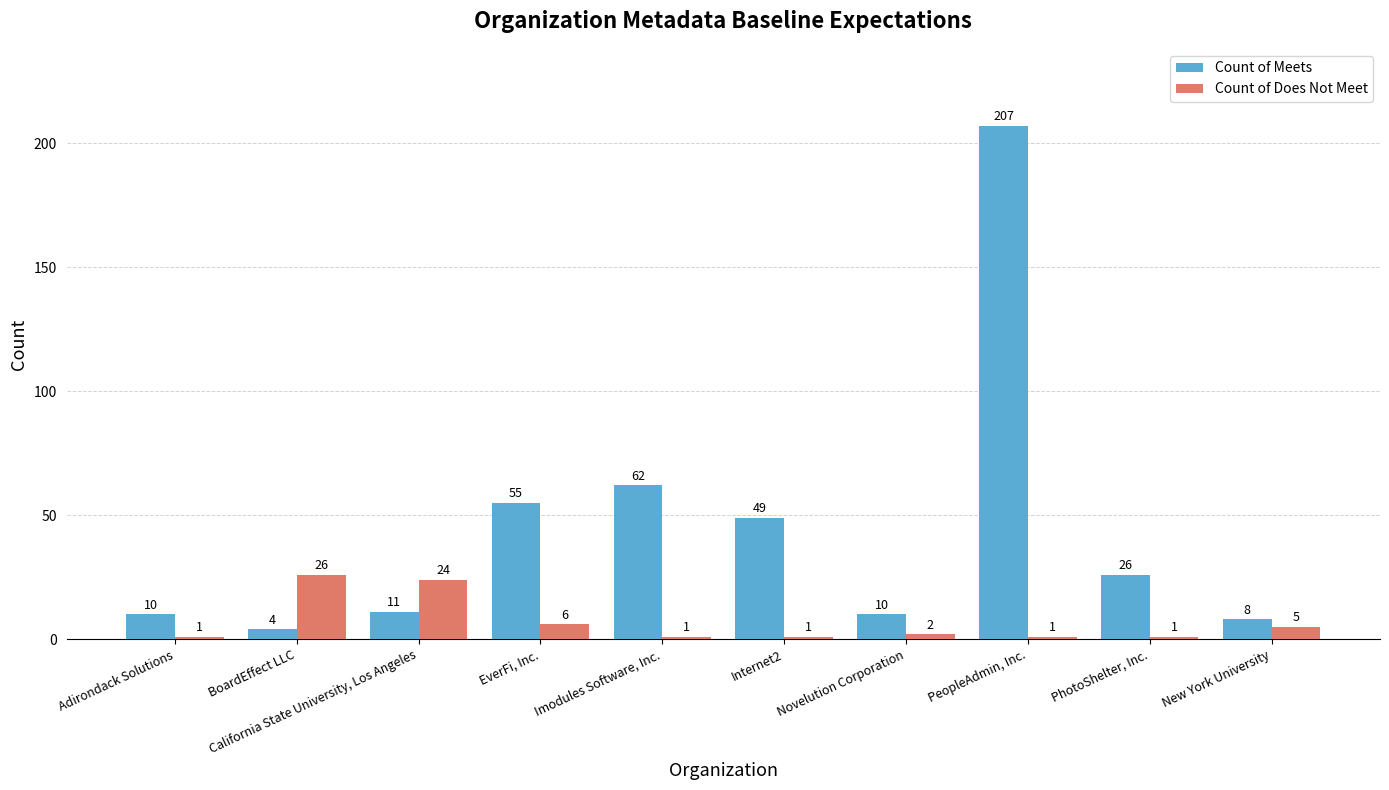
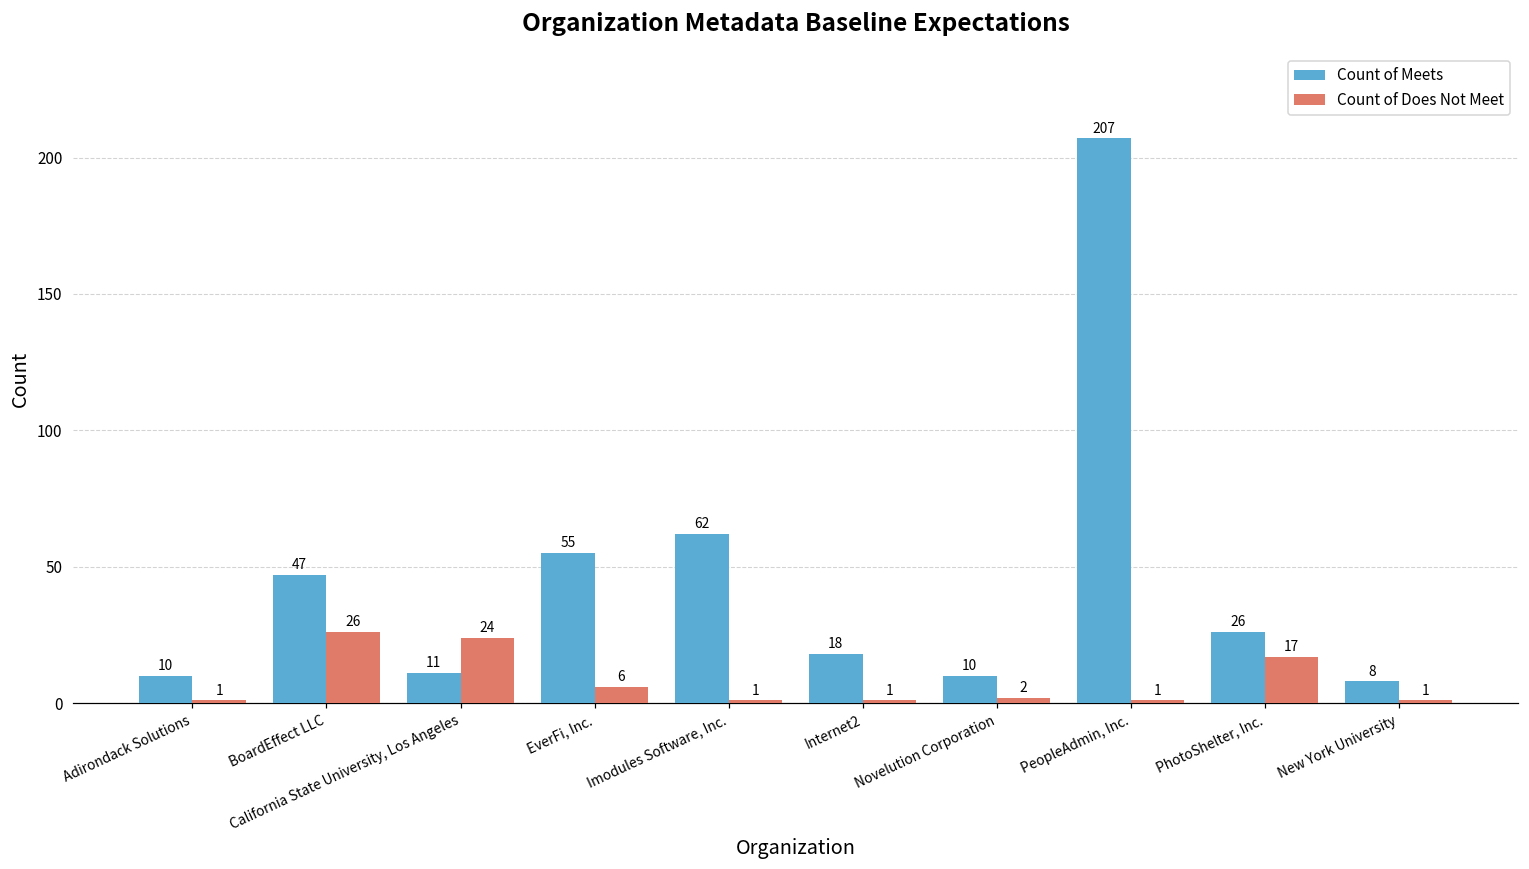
Count of Meets, BoardEffect LLC: 4 -> 47
Count of Meets, Internet2: 49 -> 18
Count of Does Not Meet, PhotoShelter, Inc.: 1 -> 17
Count of Does Not Meet, New York University: 5 -> 1
